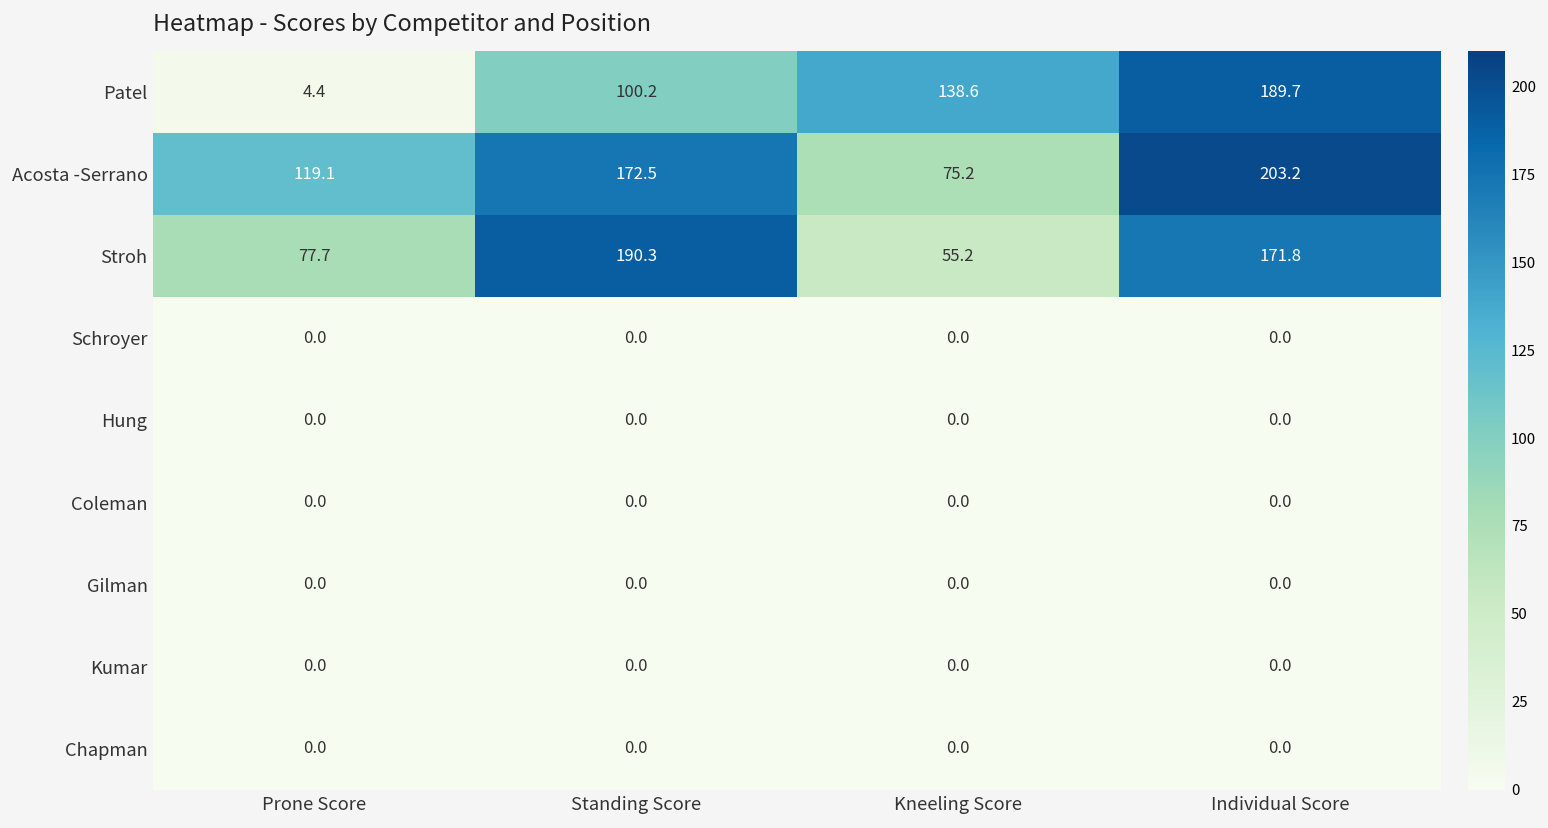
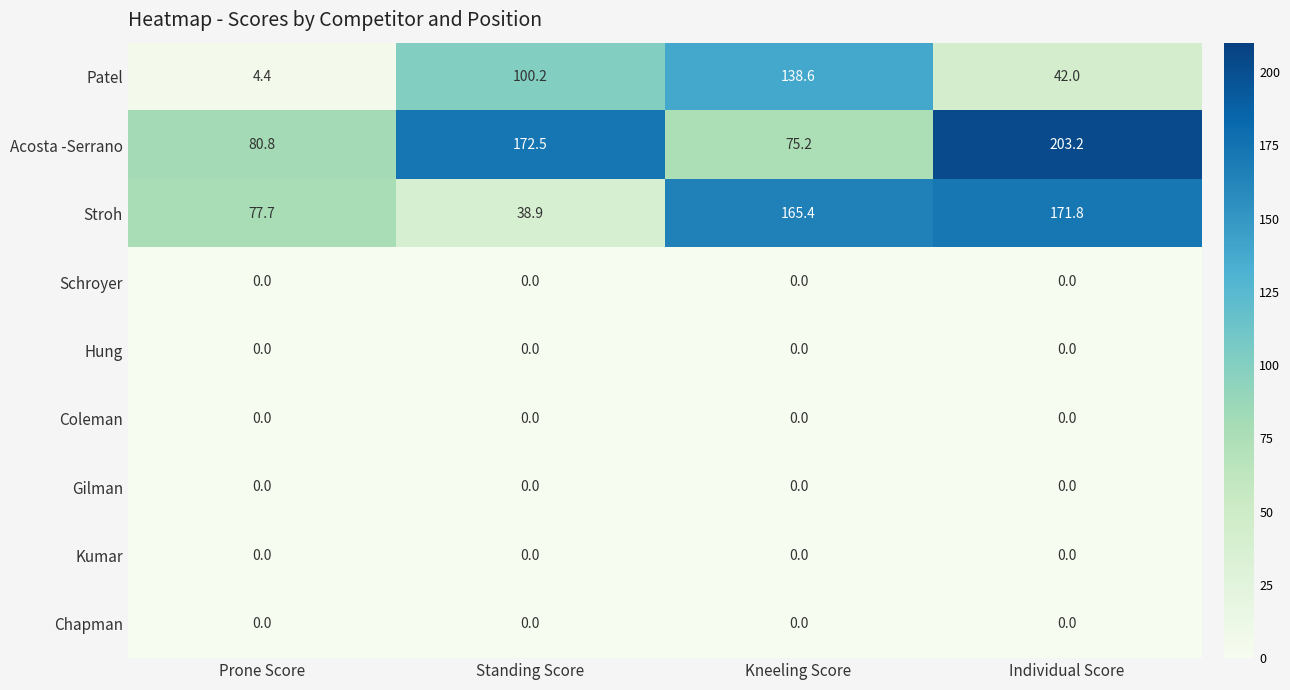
Patel, Individual Score: 189.7 -> 42.0
Acosta -Serrano, Prone Score: 119.1 -> 80.8
Stroh, Standing Score: 190.3 -> 38.9
Stroh, Kneeling Score: 55.2 -> 165.4
